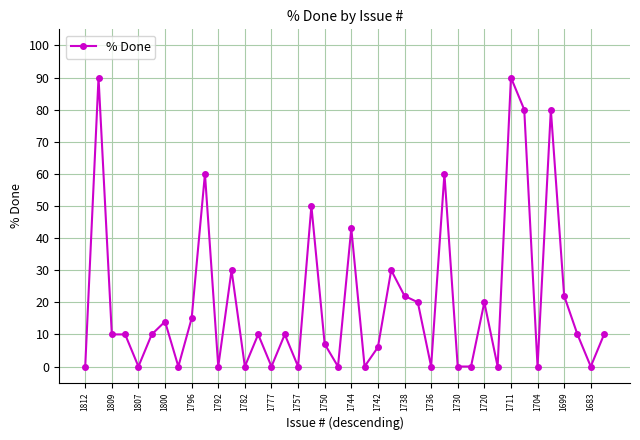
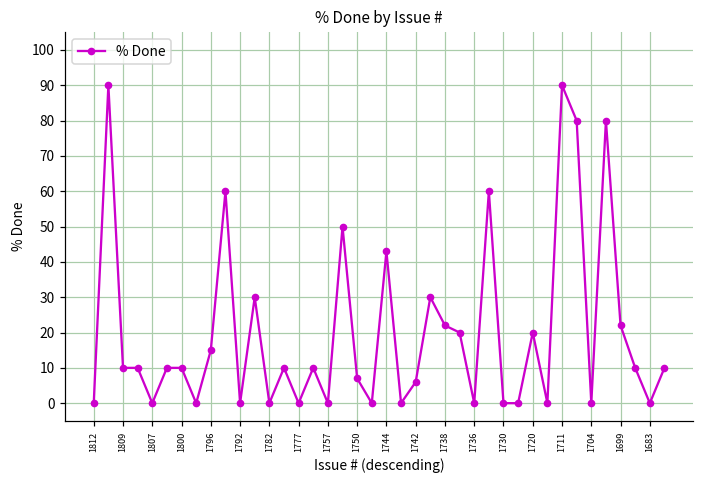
1800: 14 -> 10
